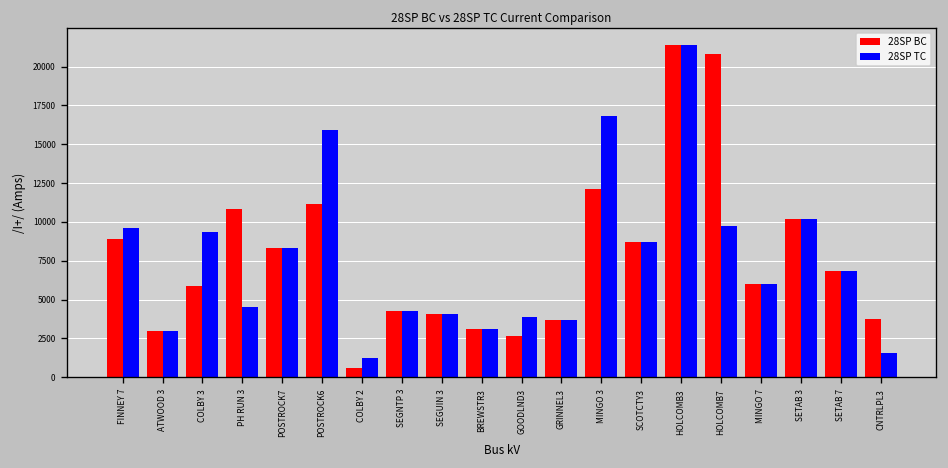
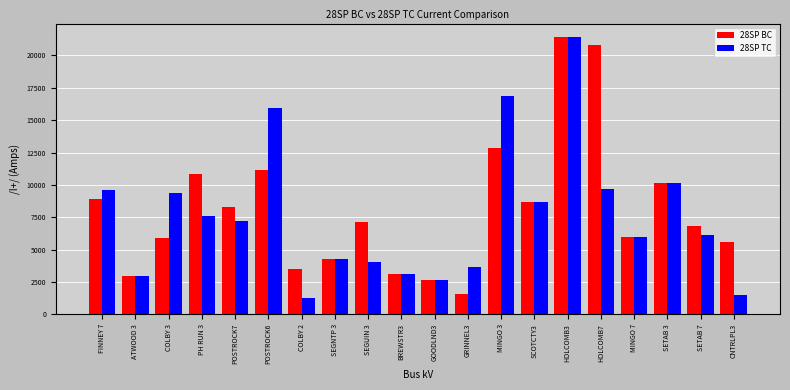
28SP TC, PH RUN 3: 4500 -> 7600
28SP TC, POSTROCK7: 8300 -> 7200
28SP BC, COLBY 2: 600 -> 3500
28SP BC, SEGUIN 3: 4100 -> 7100
28SP TC, GOODLND3: 3900 -> 2600
28SP BC, GRINNEL3: 3700 -> 1600
28SP BC, MINGO 3: 12100 -> 12800
28SP TC, SETAB 7: 6800 -> 6200
28SP BC, CNTRLPL3: 3800 -> 5600
